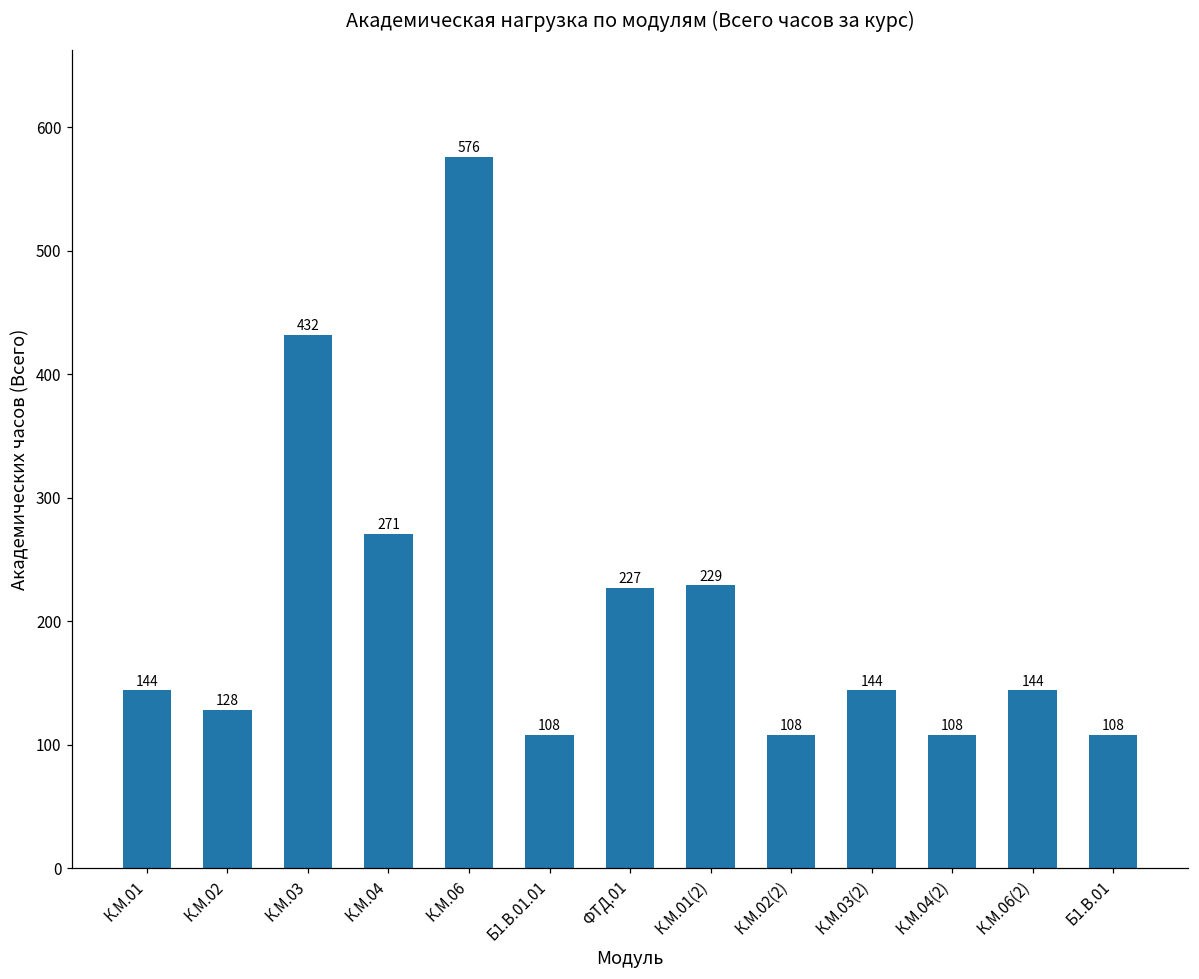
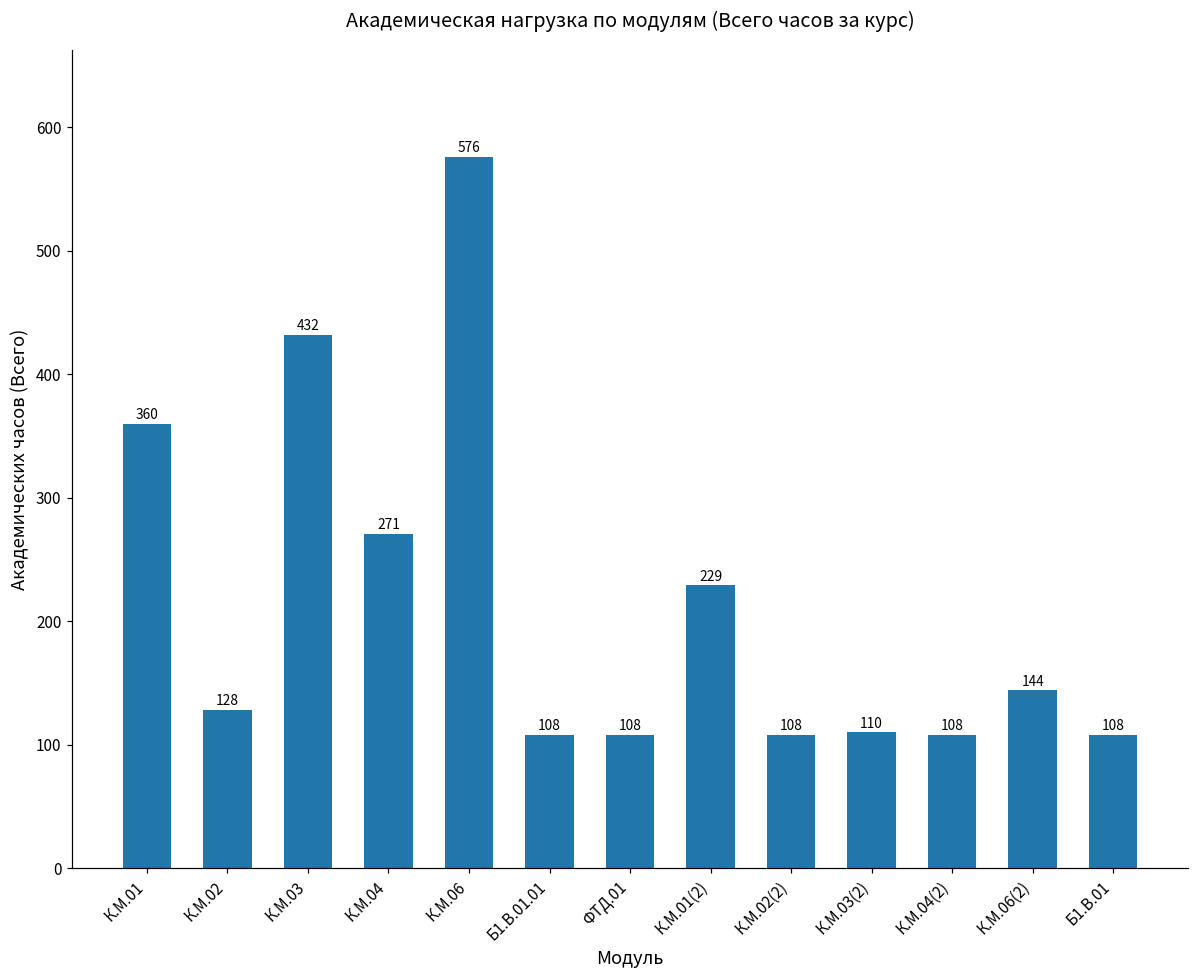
К.М.01: 144 -> 360
ФТД.01: 227 -> 108
К.М.03(2): 144 -> 110
